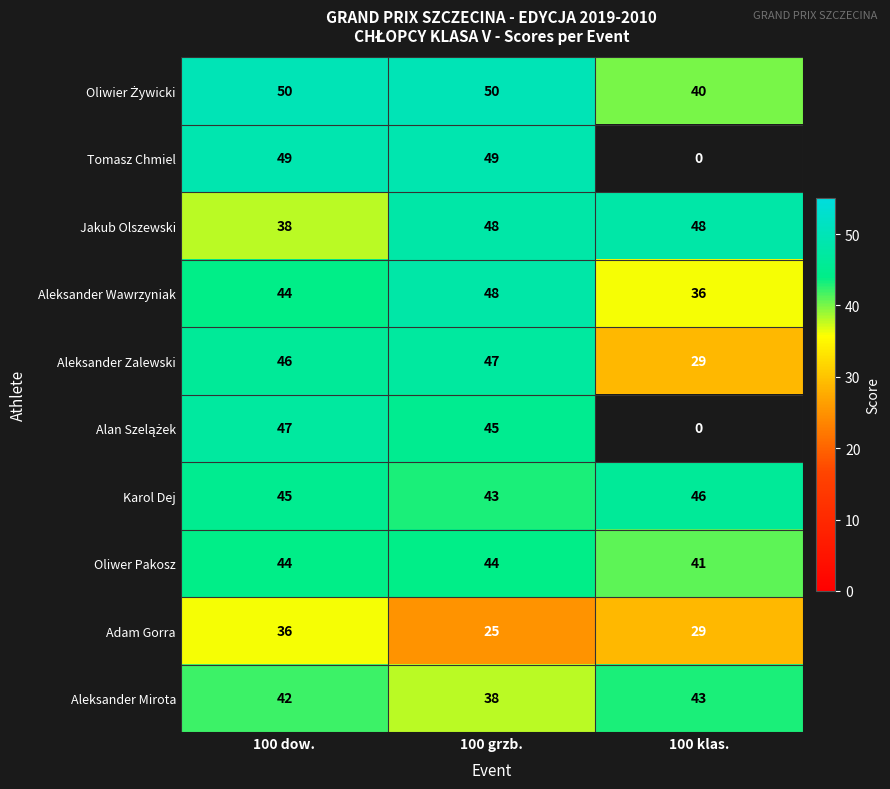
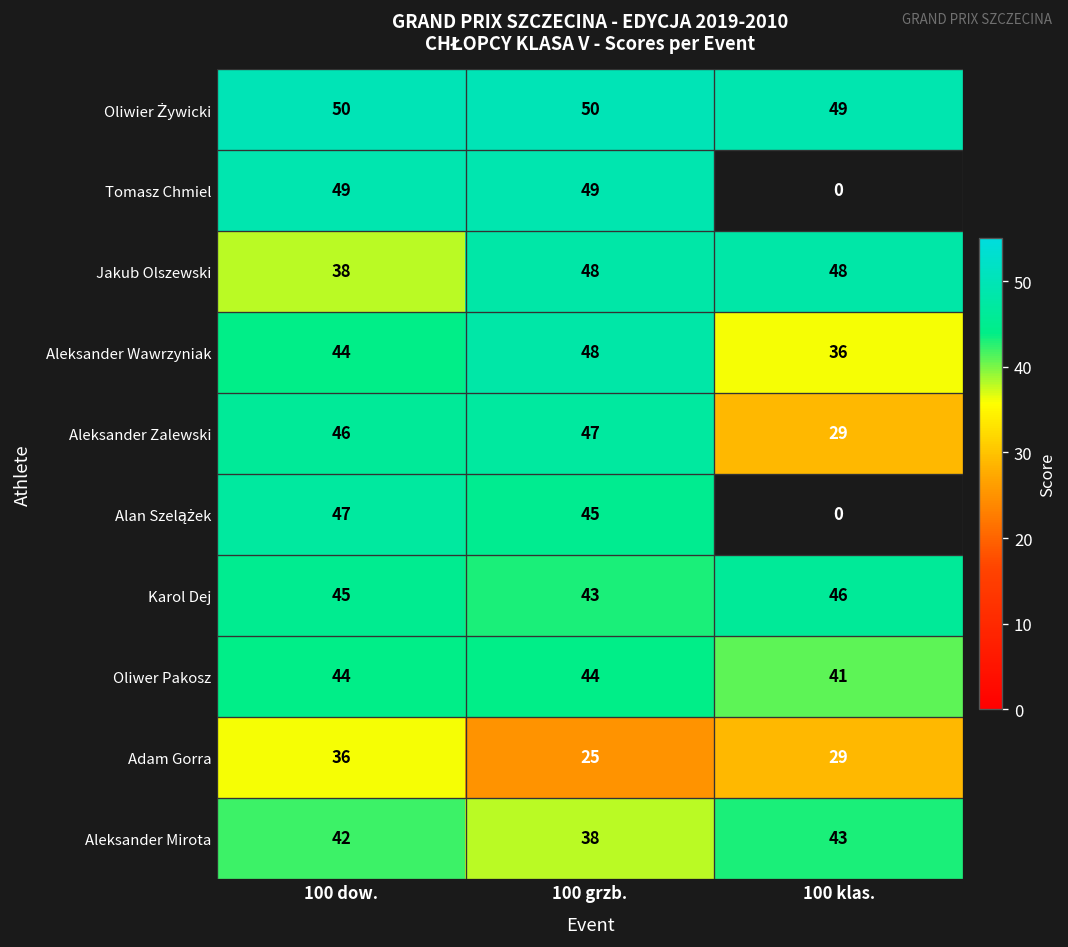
Oliwier Żywicki, 100 klas.: 40 -> 49
